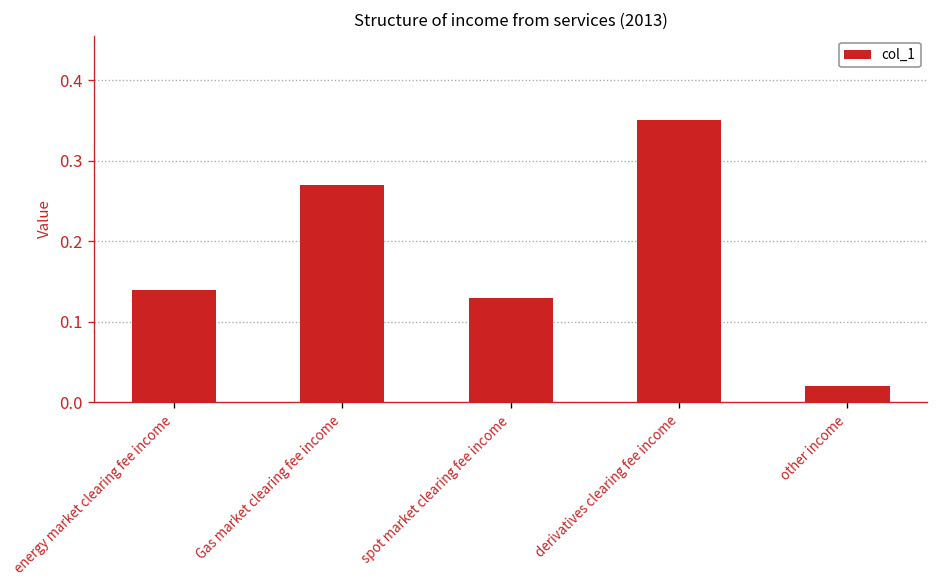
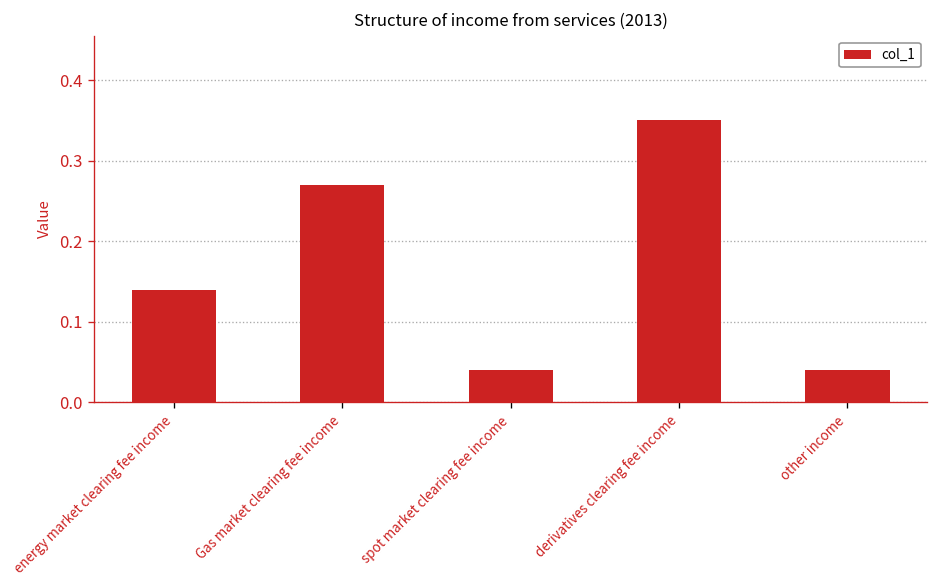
spot market clearing fee income: 0.13 -> 0.04
other income: 0.02 -> 0.04
